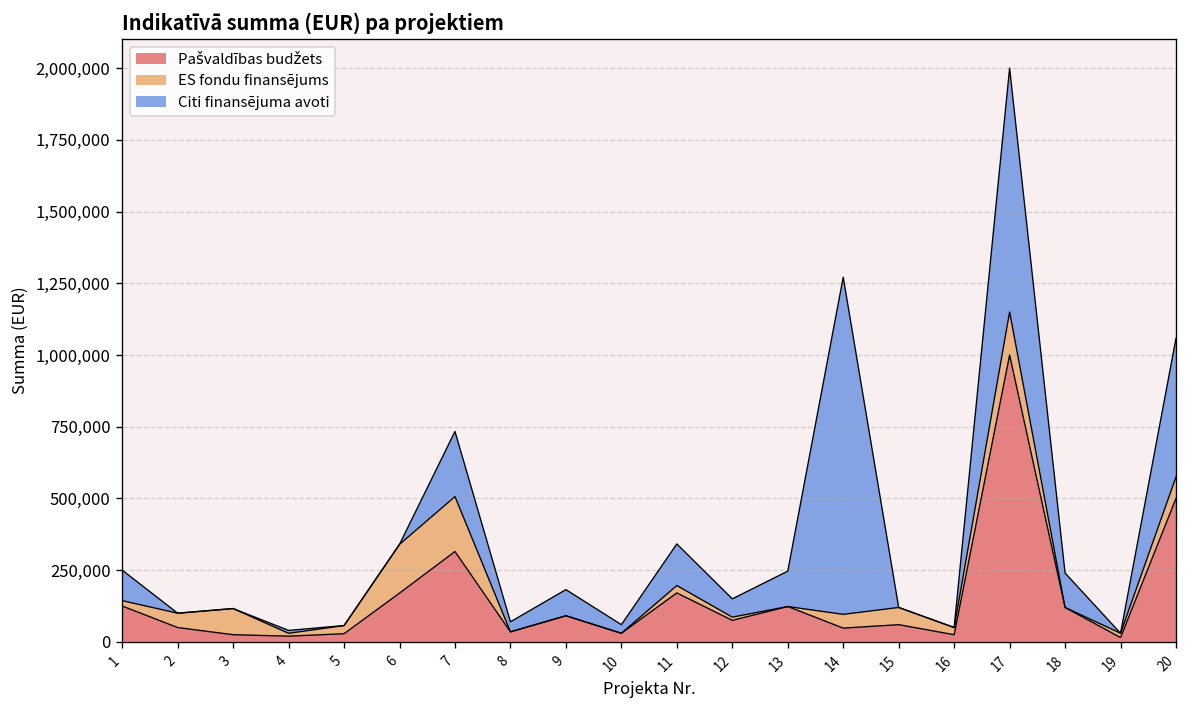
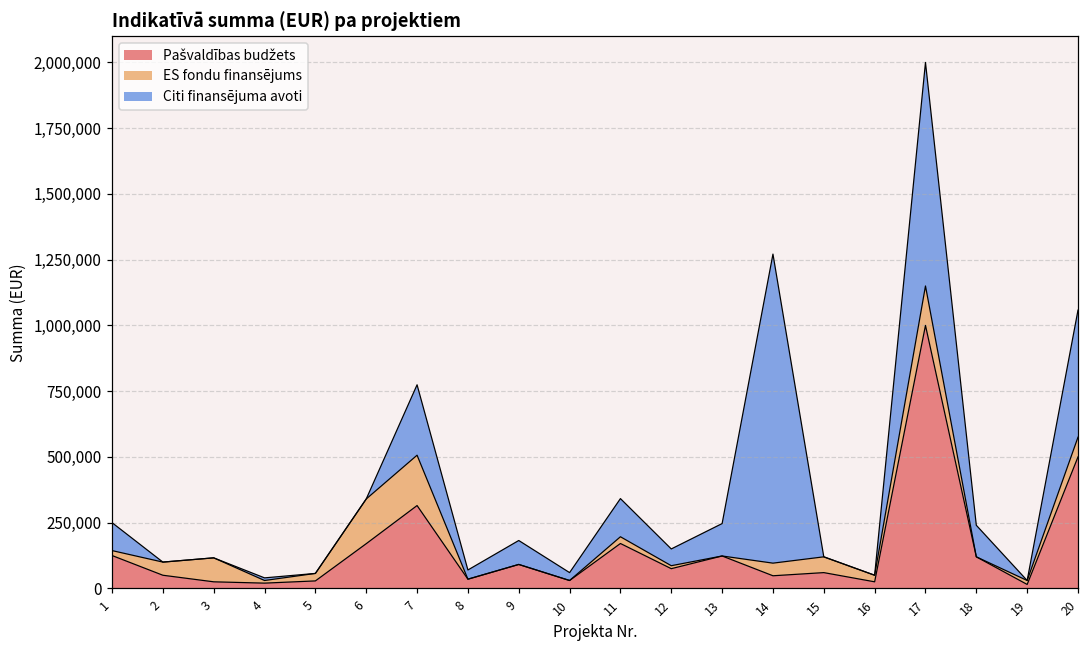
Citi finansējuma avoti, 7: 230,000 -> 270,000
